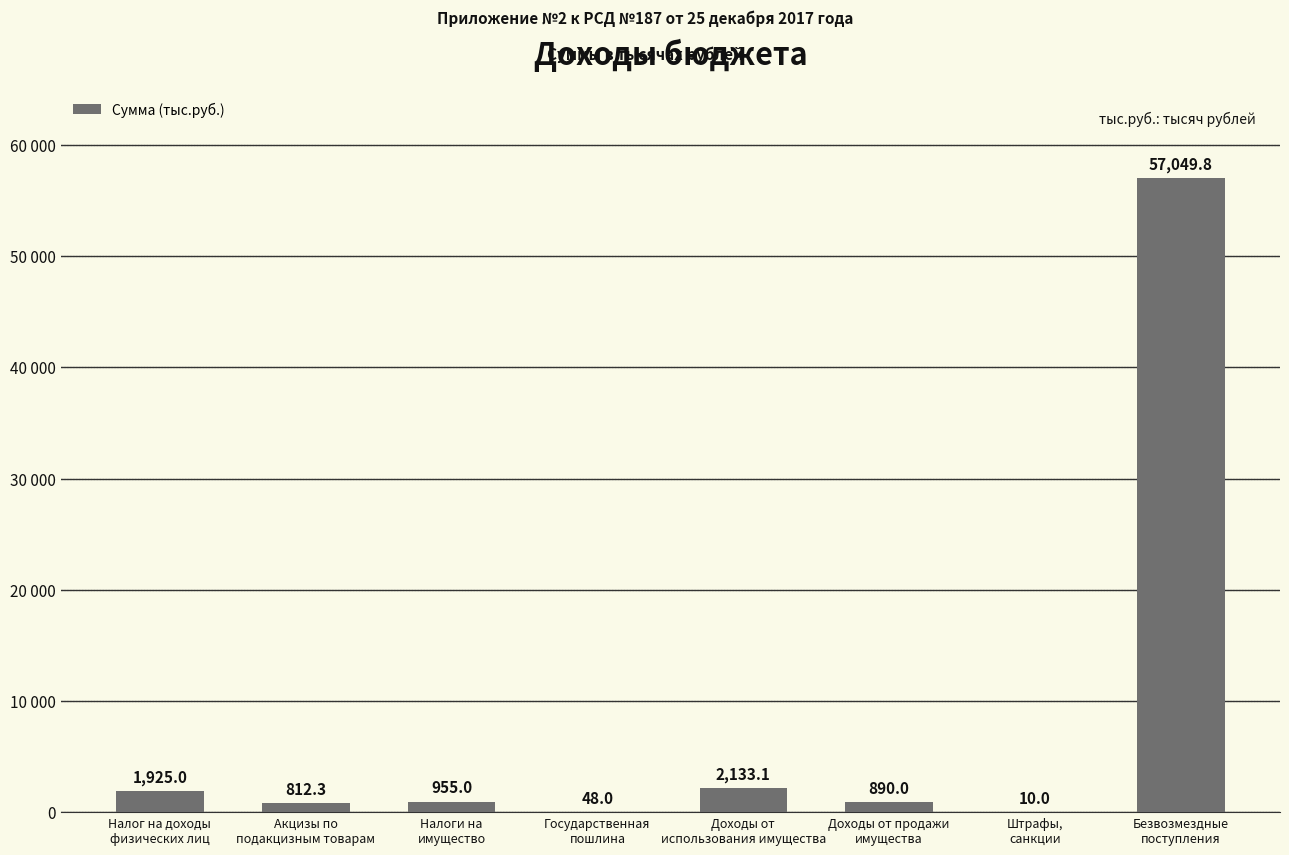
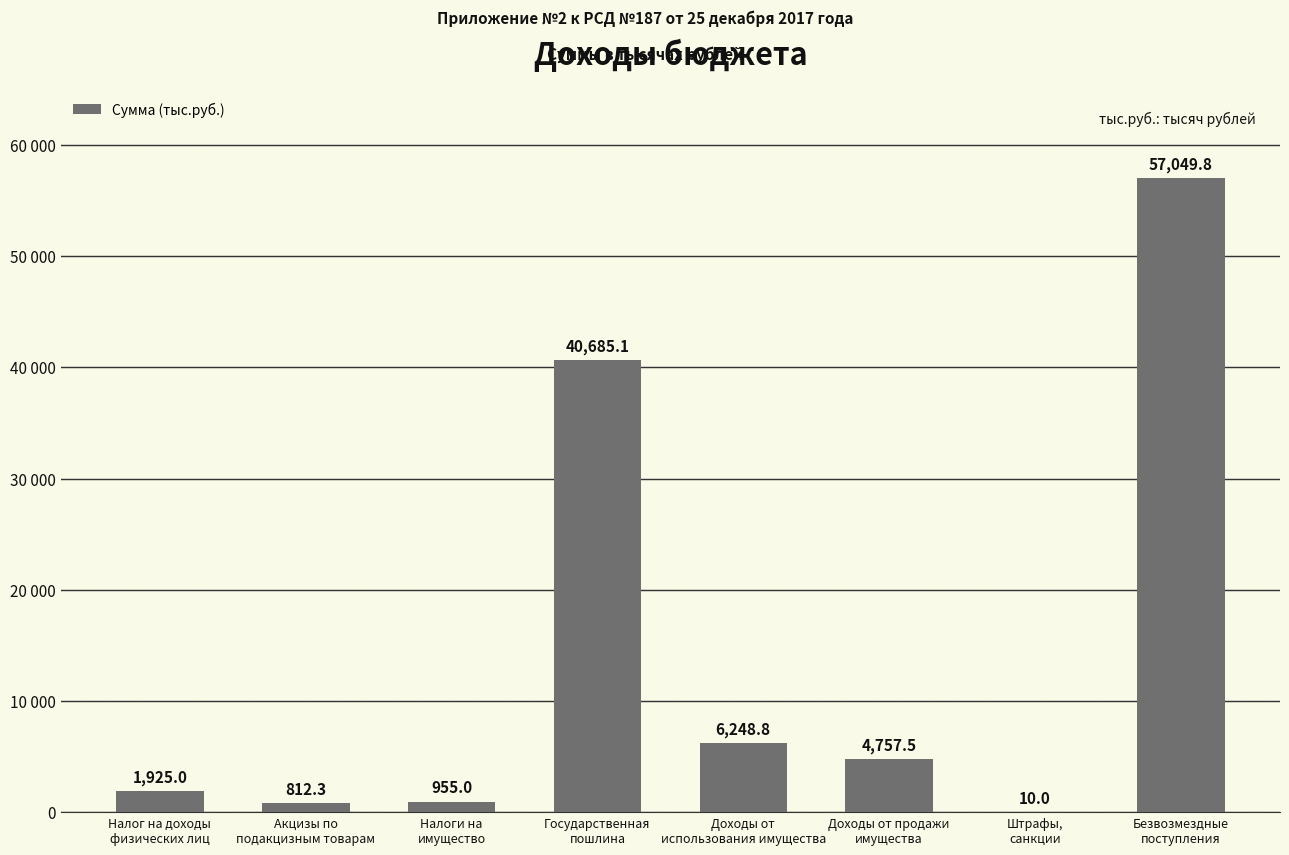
Государственная пошлина: 48.0 -> 40,685.1
Доходы от использования имущества: 2,133.1 -> 6,248.8
Доходы от продажи имущества: 890.0 -> 4,757.5
